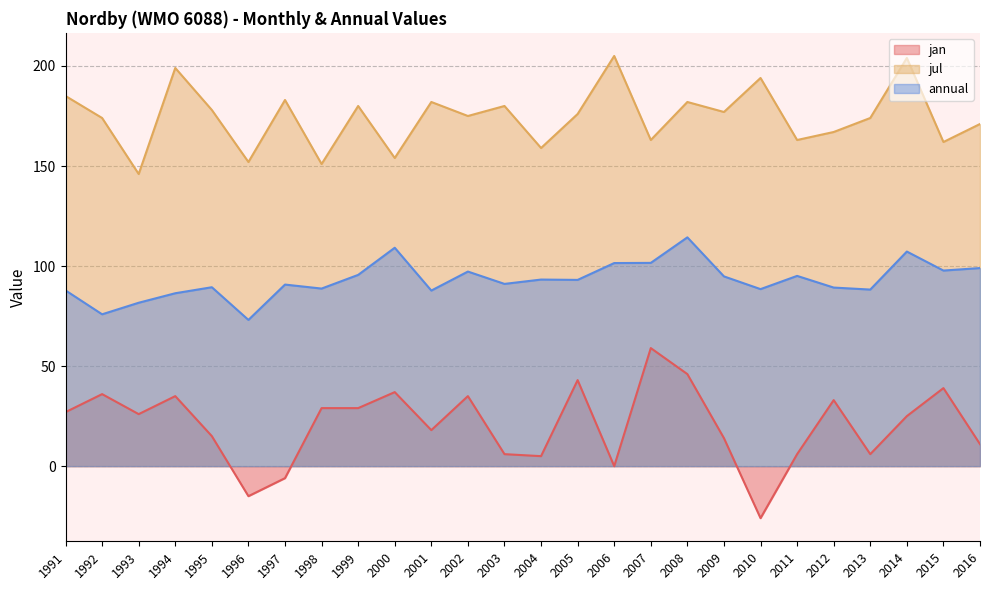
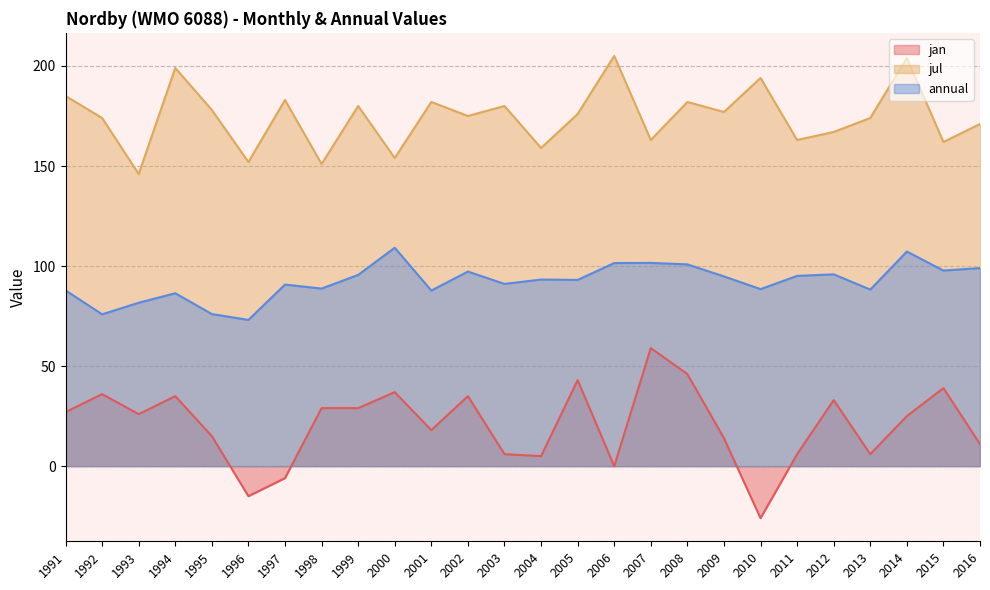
annual, 1995: 89 -> 76
annual, 2008: 114 -> 101
annual, 2012: 89 -> 96
